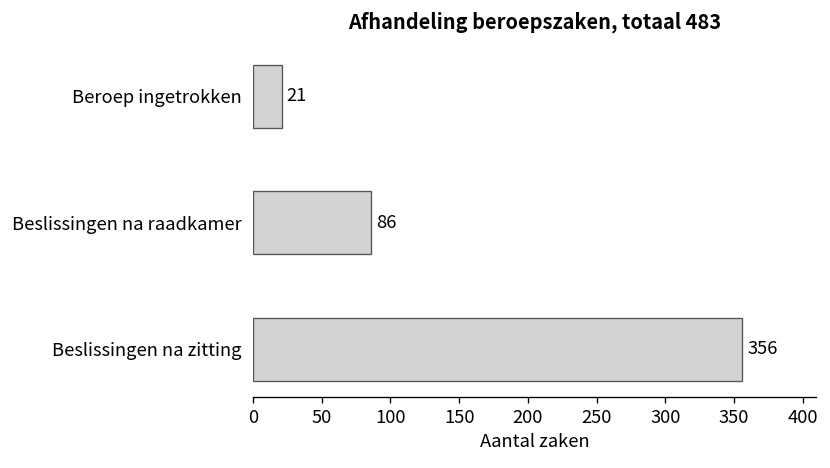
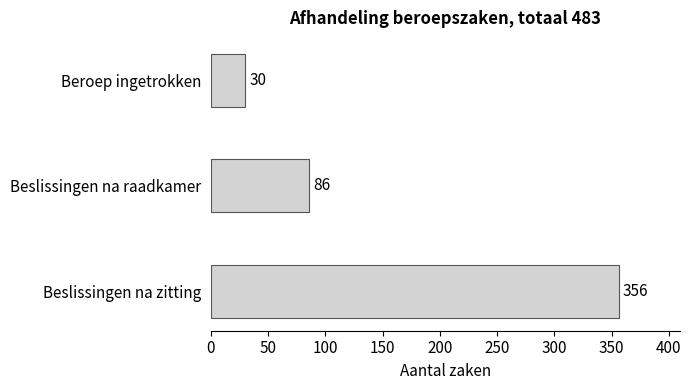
Beroep ingetrokken: 21 -> 30
